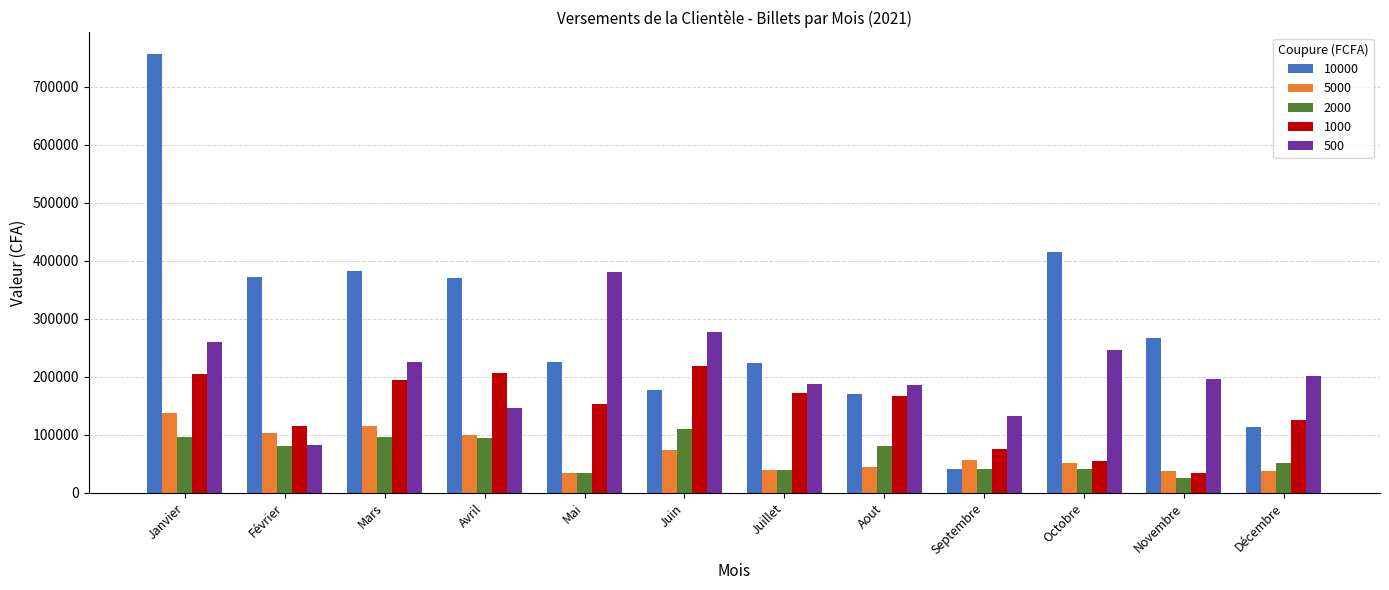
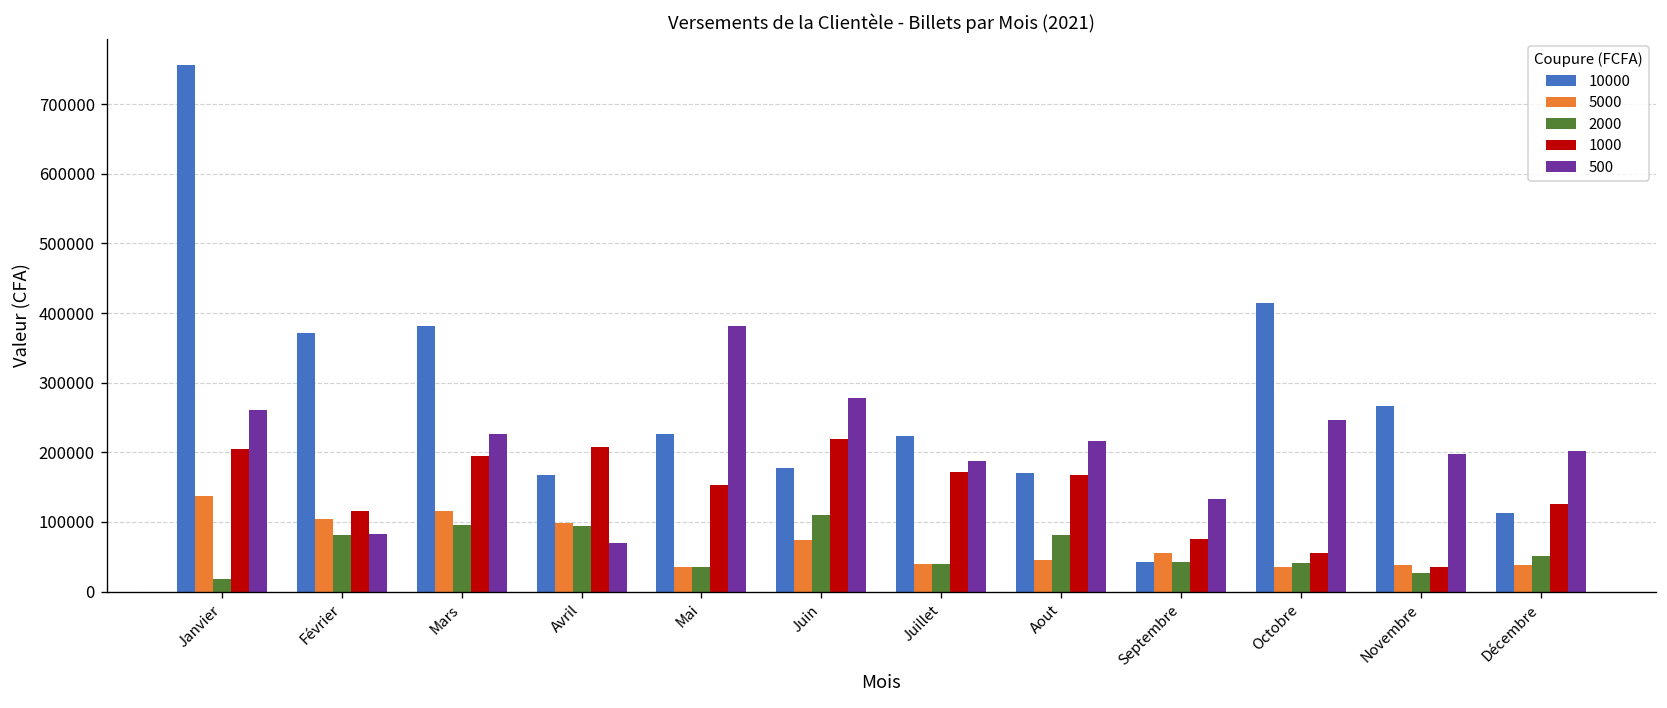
2000, Janvier: 100000 -> 20000
10000, Avril: 370000 -> 170000
500, Avril: 150000 -> 70000
500, Aout: 190000 -> 220000
5000, Octobre: 50000 -> 40000
